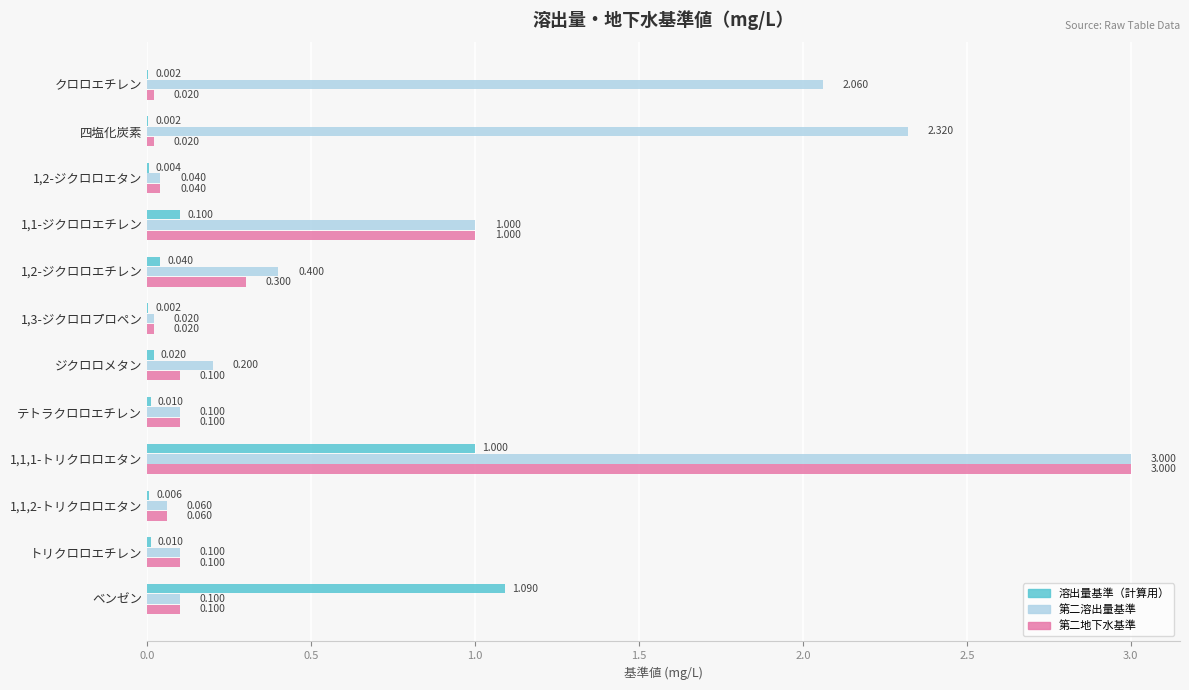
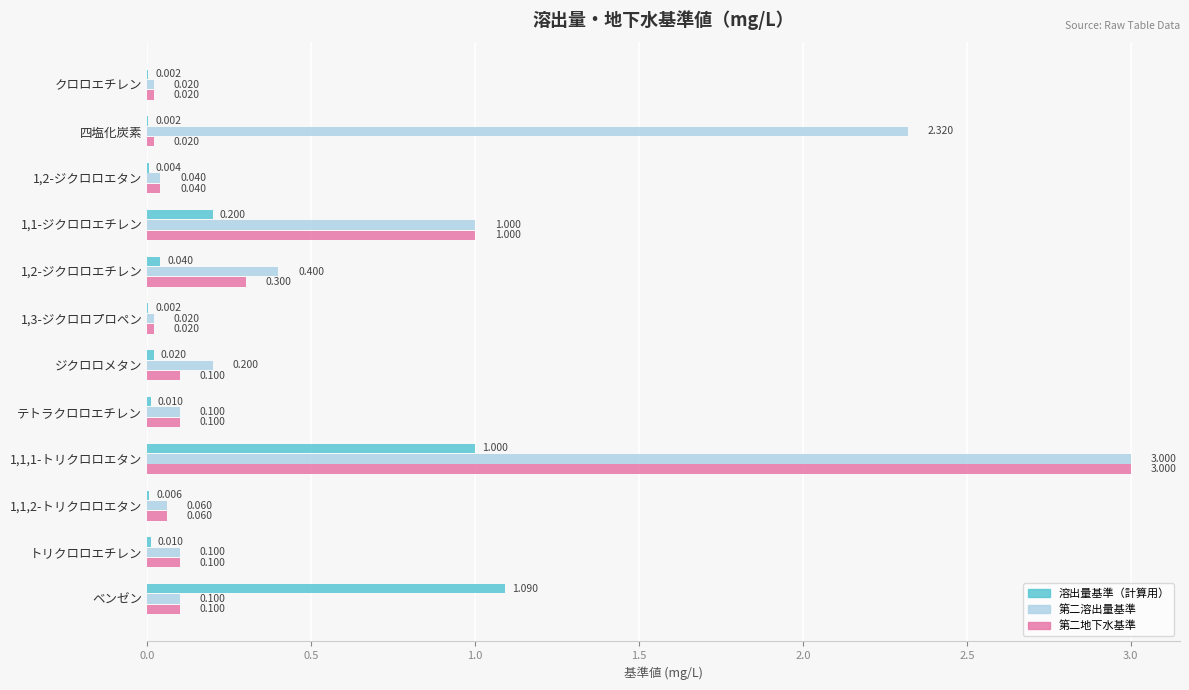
第二溶出量基準, クロロエチレン: 2.060 -> 0.020
溶出量基準（計算用）, 1,1-ジクロロエチレン: 0.100 -> 0.200
